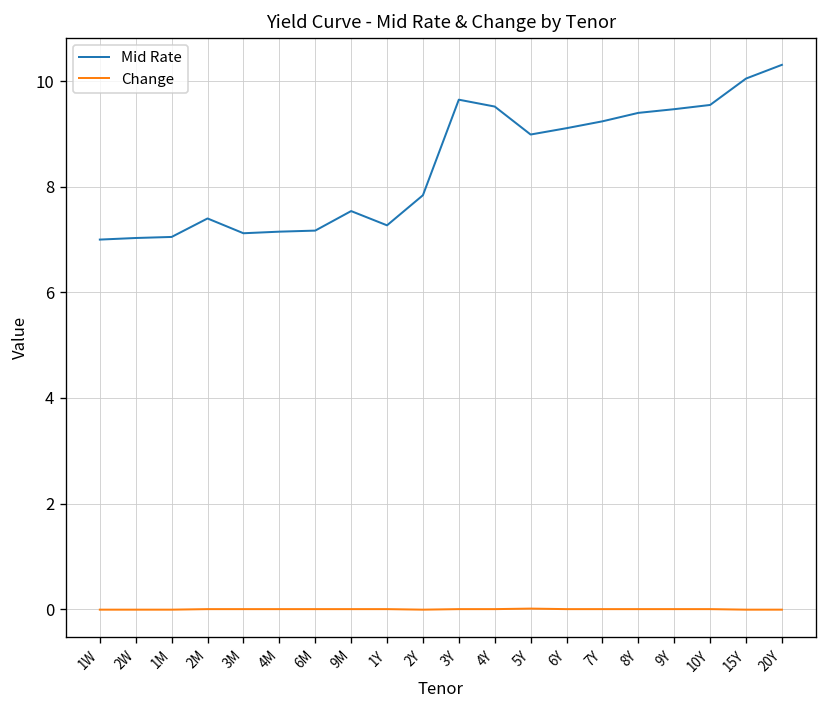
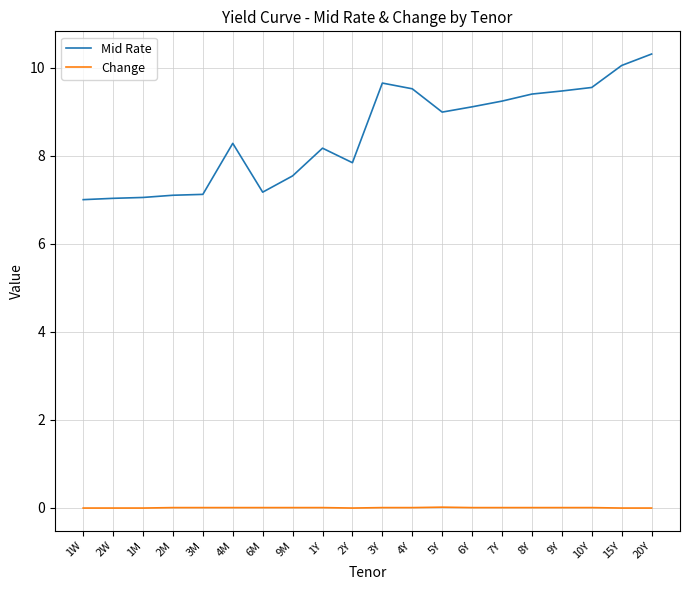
Mid Rate, 2M: 7.4 -> 7.1
Mid Rate, 4M: 7.2 -> 8.3
Mid Rate, 1Y: 7.3 -> 8.2
